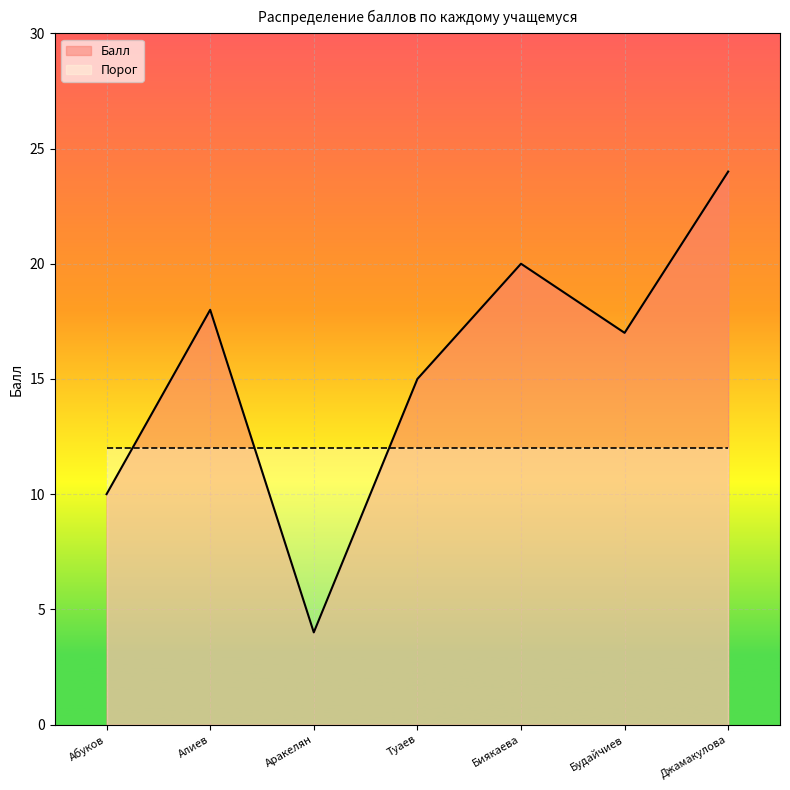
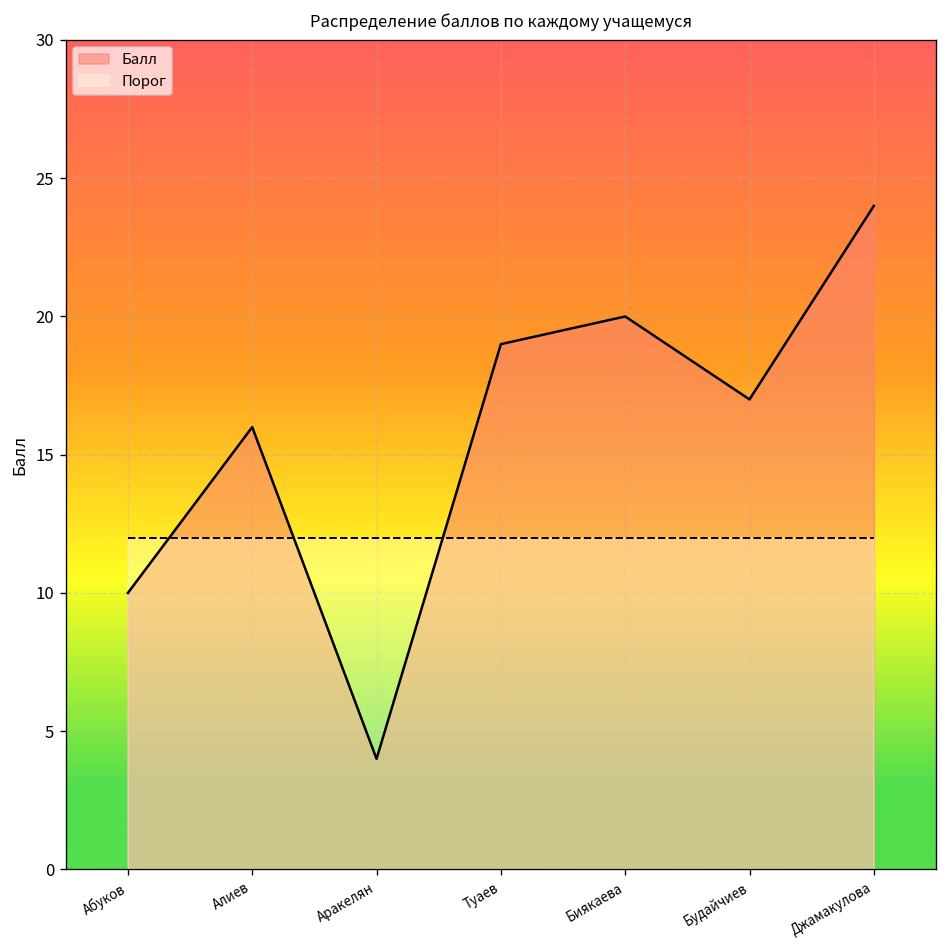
Балл, Алиев: 18 -> 16
Балл, Туаев: 15 -> 19
